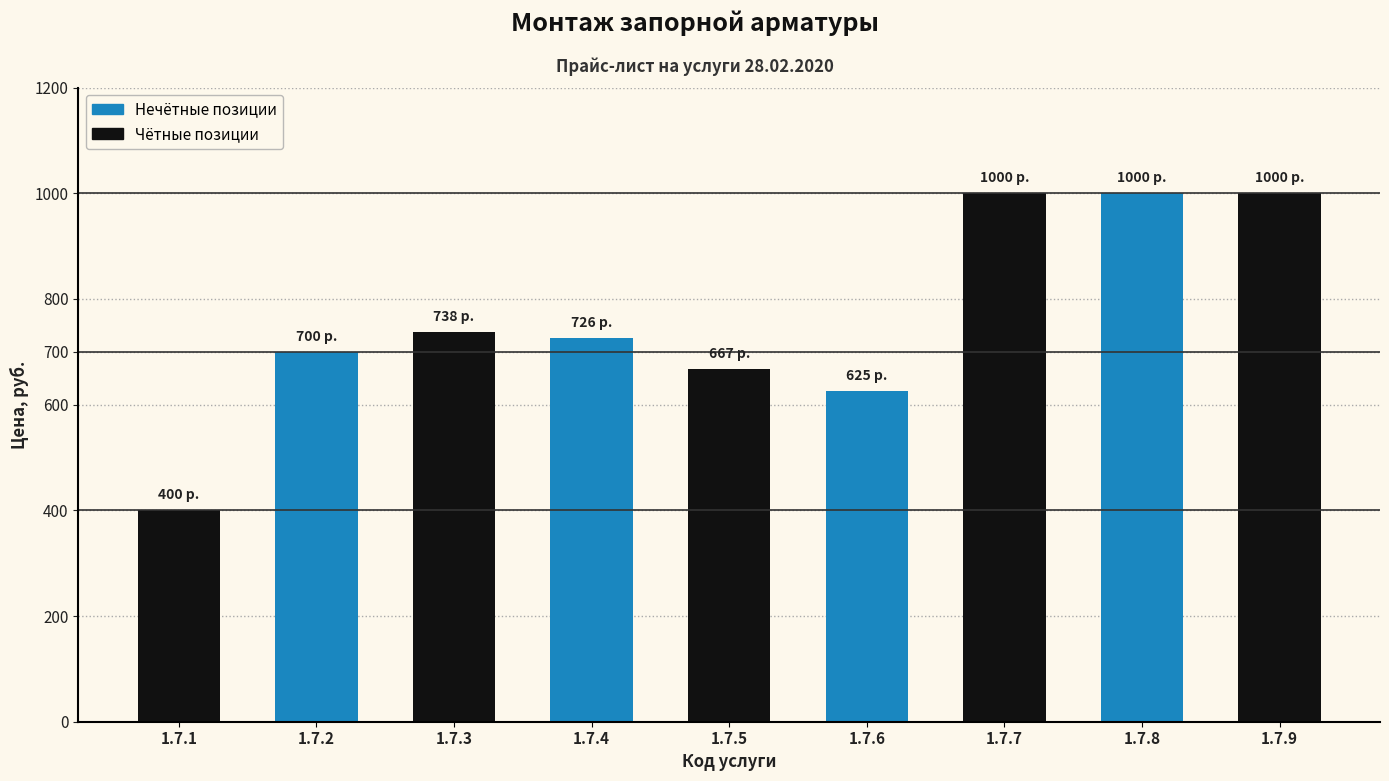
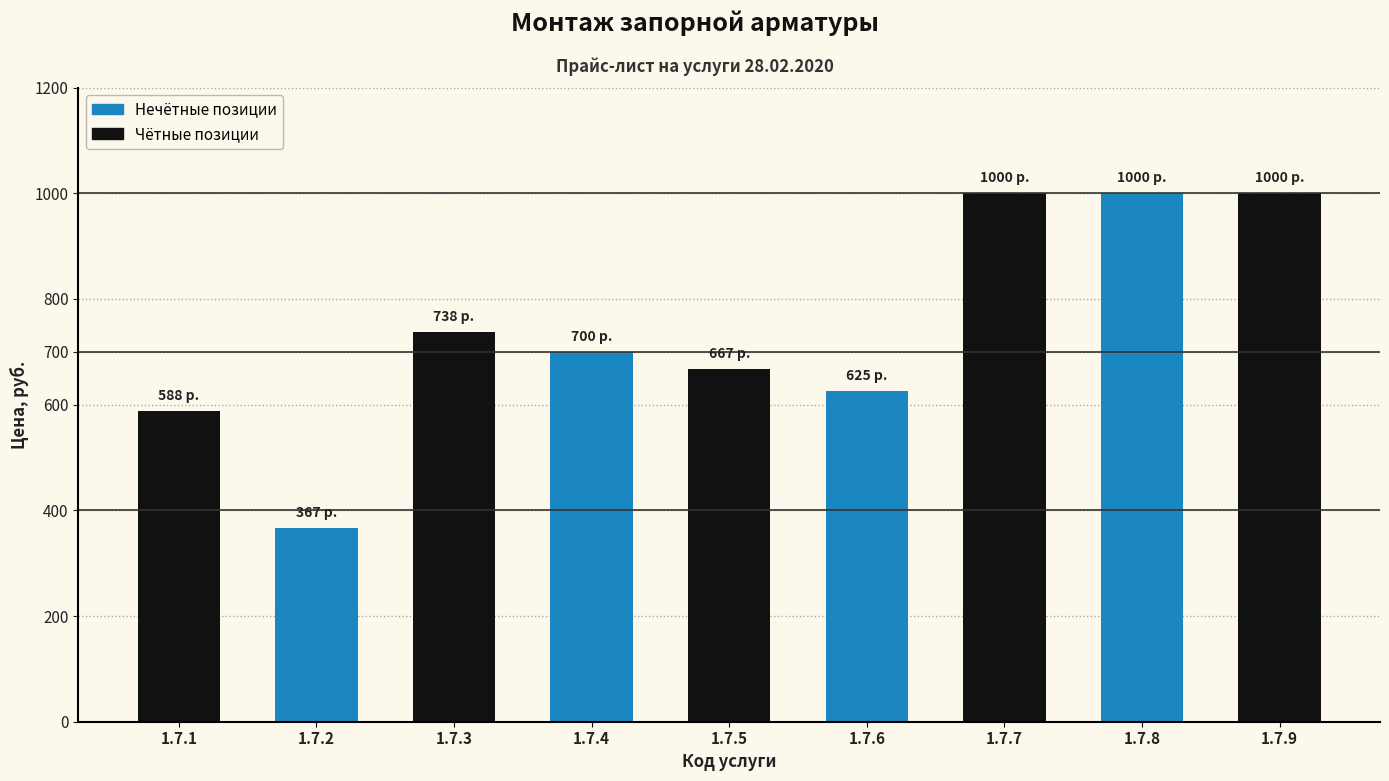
1.7.1: 400 -> 588
1.7.2: 700 -> 367
1.7.4: 726 -> 700
